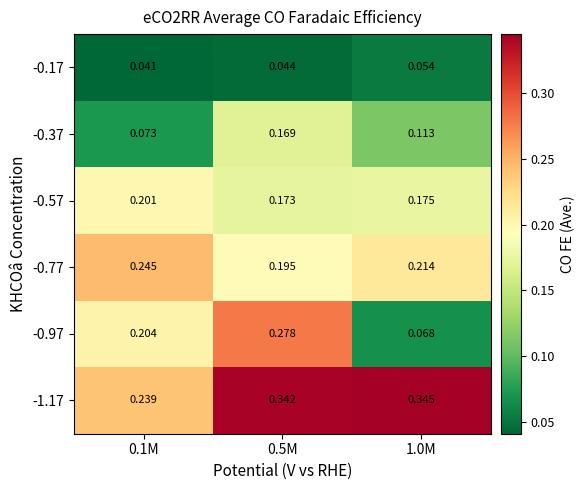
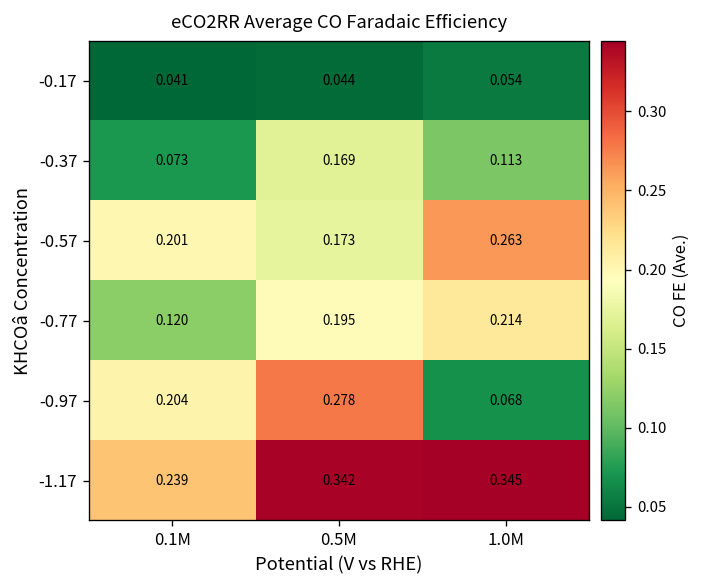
-0.57, 1.0M: 0.175 -> 0.263
-0.77, 0.1M: 0.245 -> 0.120
